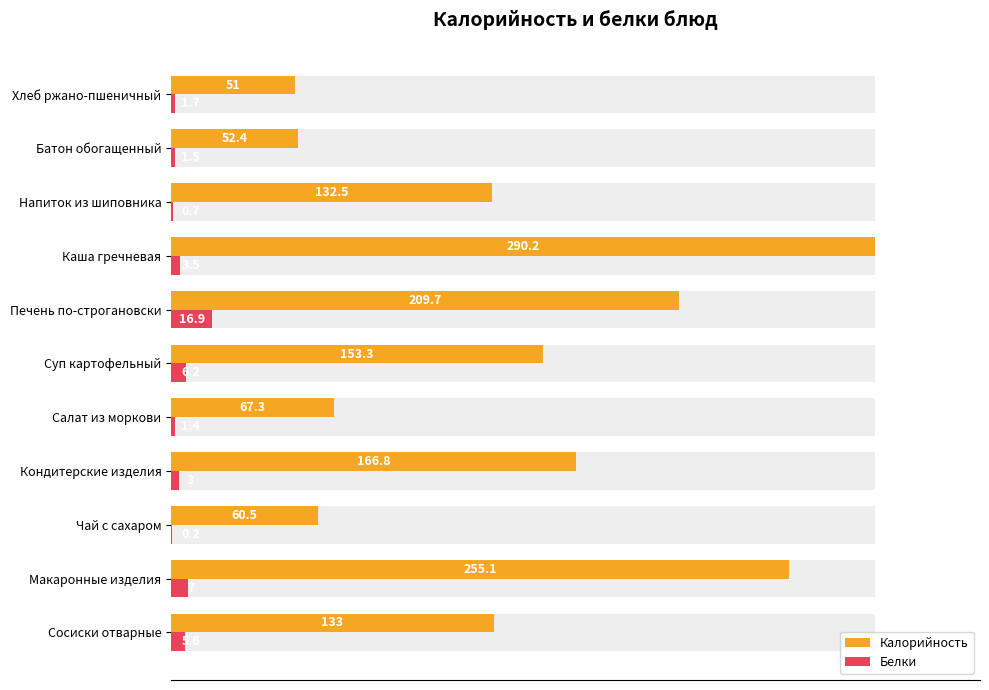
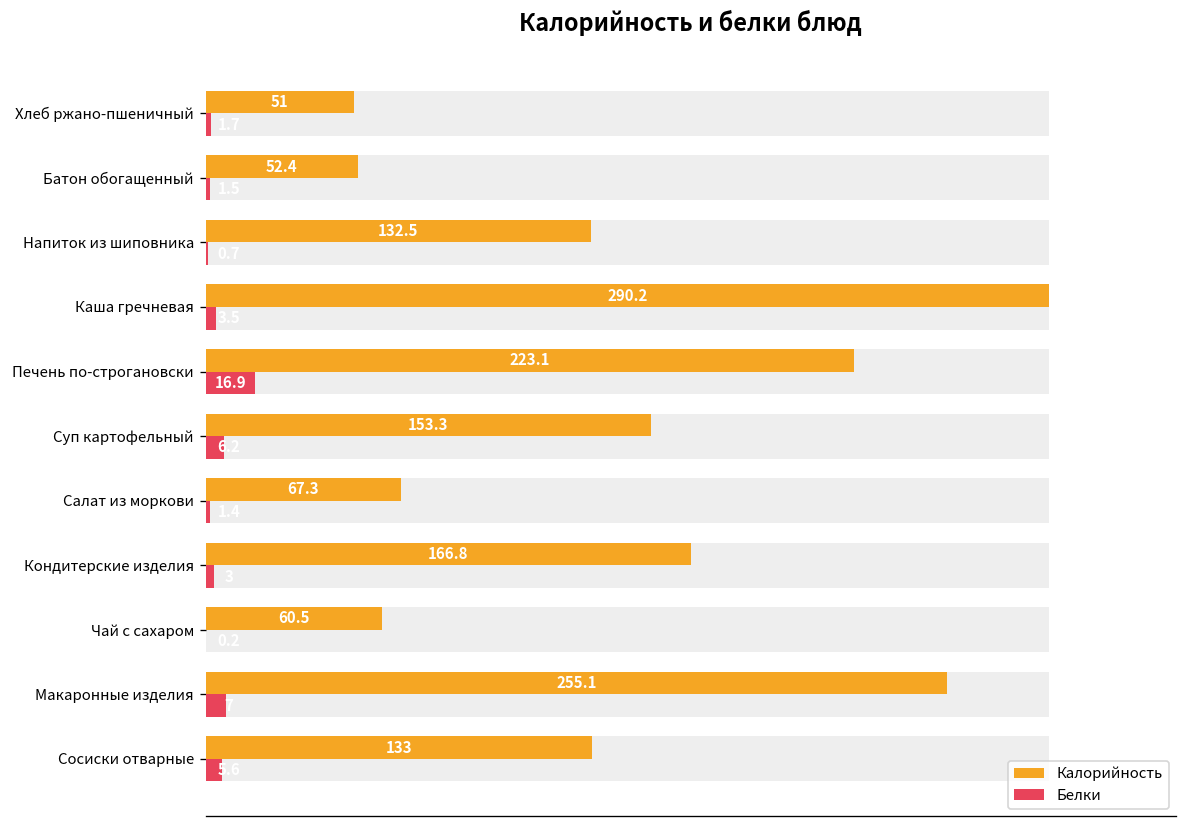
Калорийность, Печень по-строгановски: 209.7 -> 223.1
